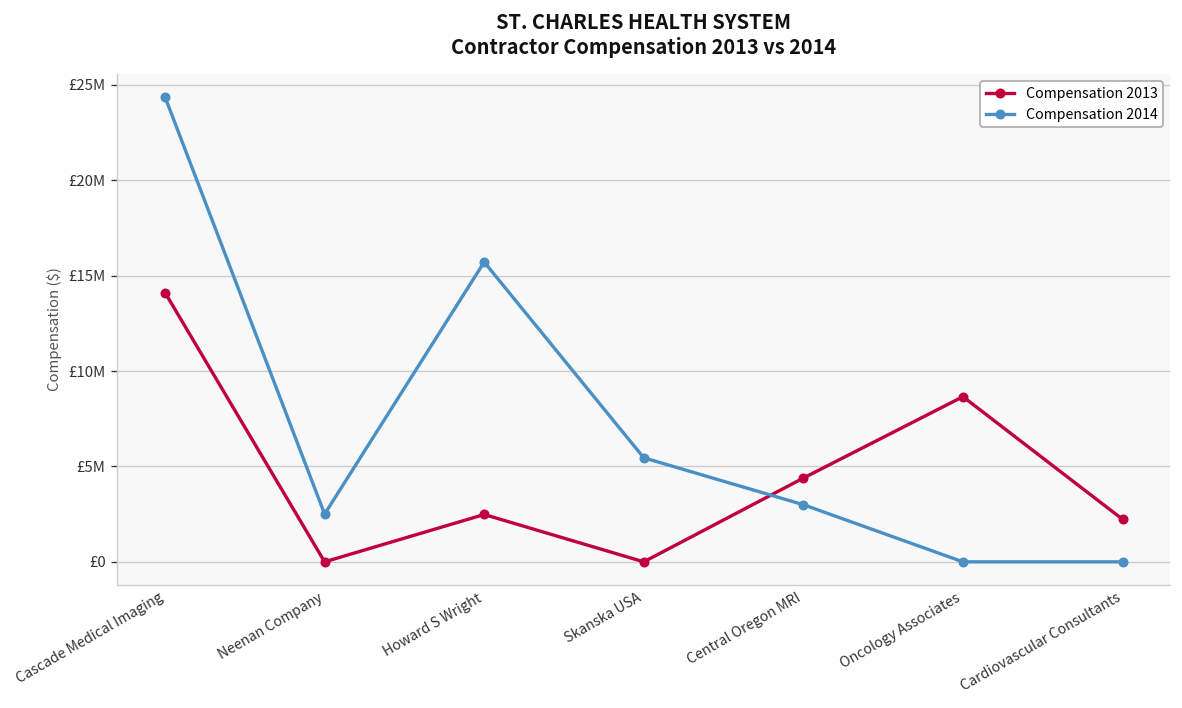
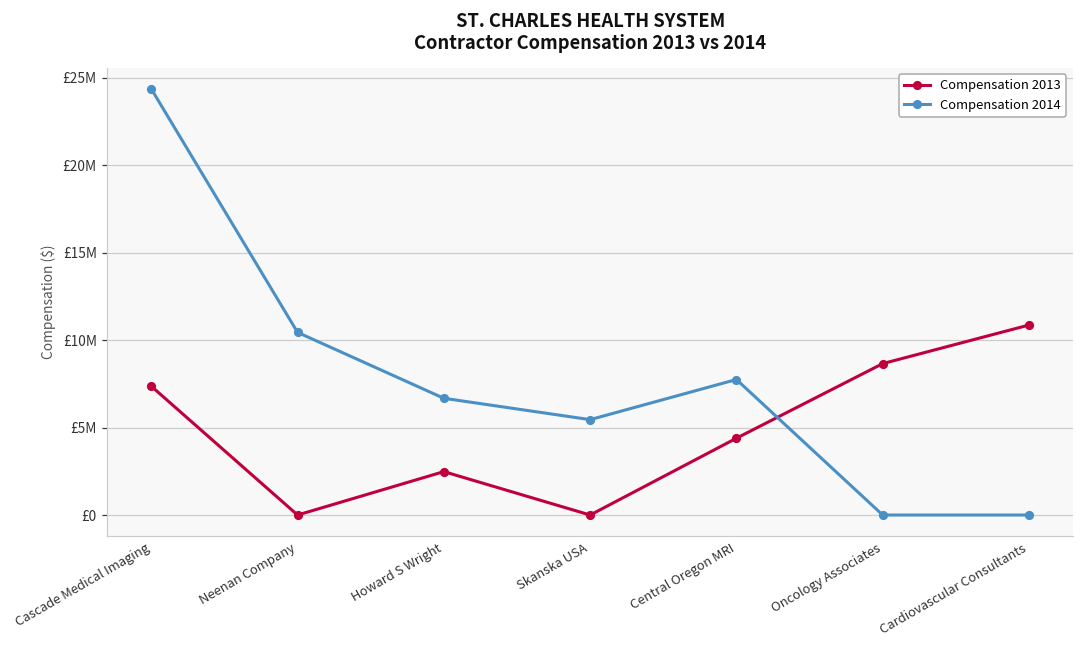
Compensation 2013, Cascade Medical Imaging: £14100000 -> £7400000
Compensation 2014, Neenan Company: £2500000 -> £10400000
Compensation 2014, Howard S Wright: £15700000 -> £6700000
Compensation 2014, Central Oregon MRI: £3000000 -> £7700000
Compensation 2013, Cardiovascular Consultants: £2200000 -> £10900000
